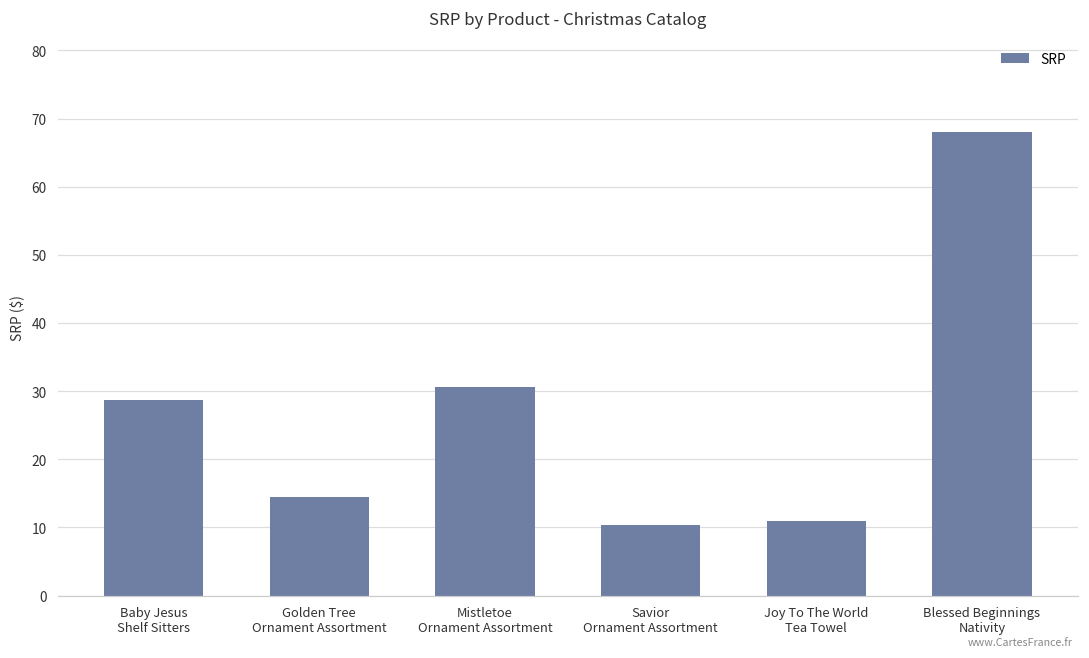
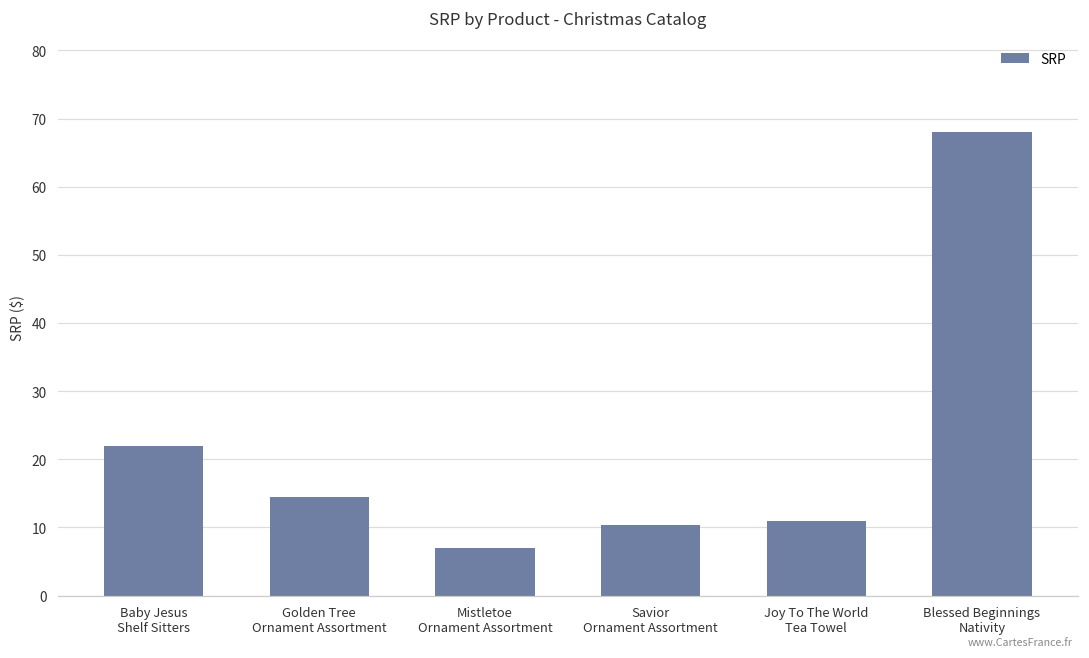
Baby Jesus Shelf Sitters: 29 -> 22
Mistletoe Ornament Assortment: 31 -> 7
